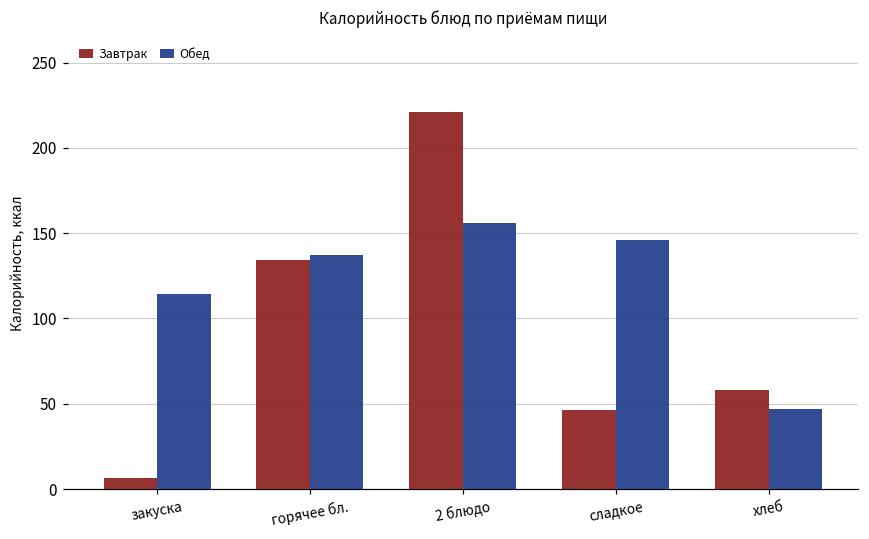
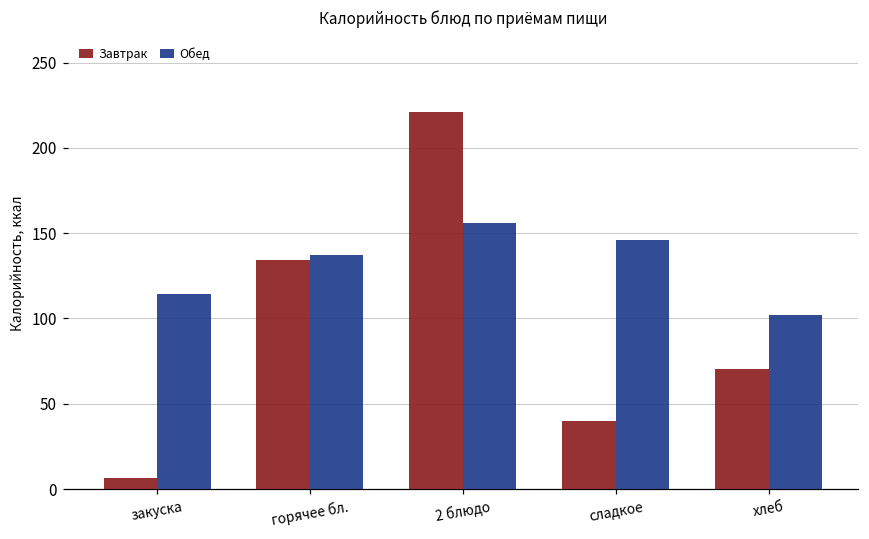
Завтрак, сладкое: 47 -> 40
Завтрак, хлеб: 58 -> 70
Обед, хлеб: 47 -> 102
